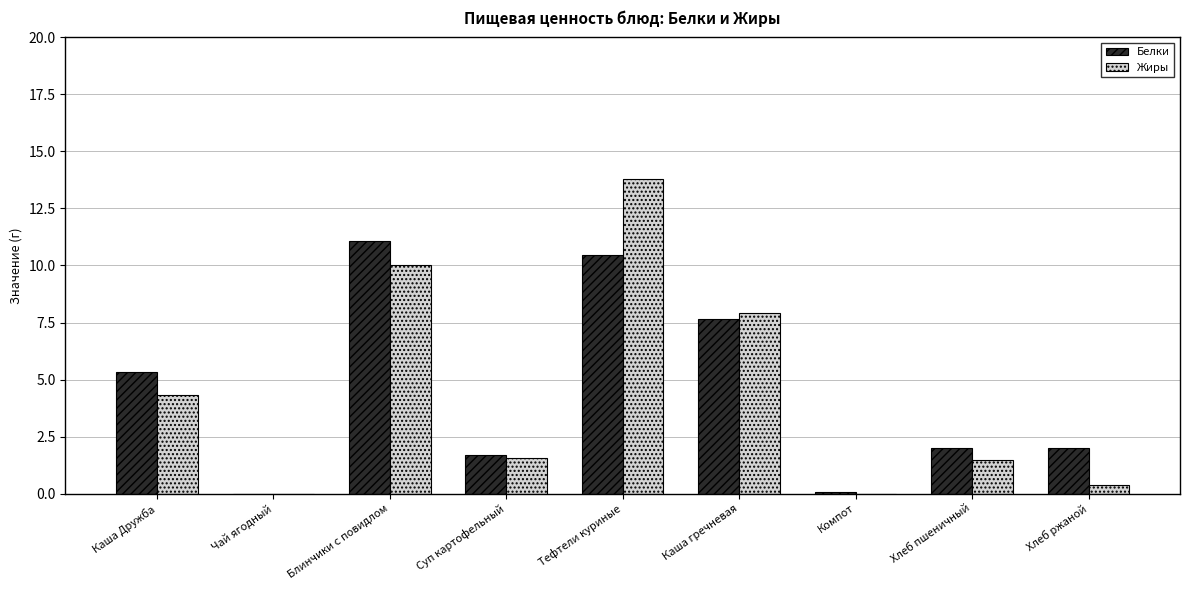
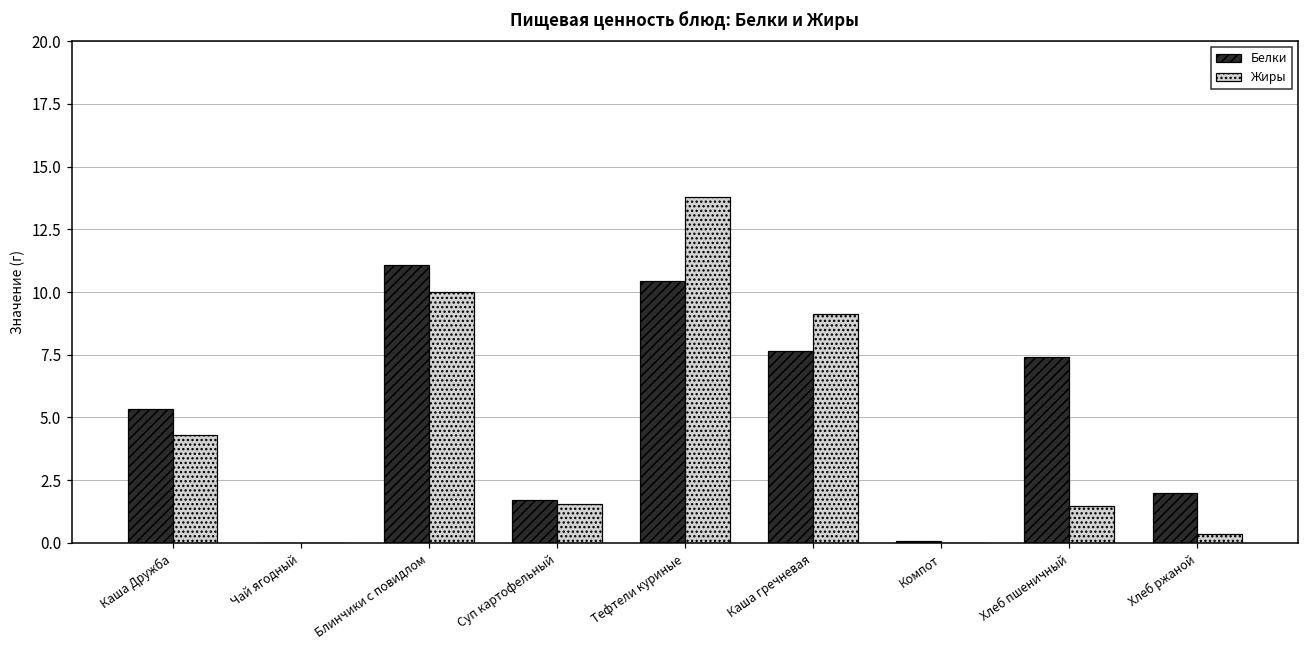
Жиры, Каша гречневая: 7.9 -> 9.1
Белки, Хлеб пшеничный: 2.0 -> 7.4
